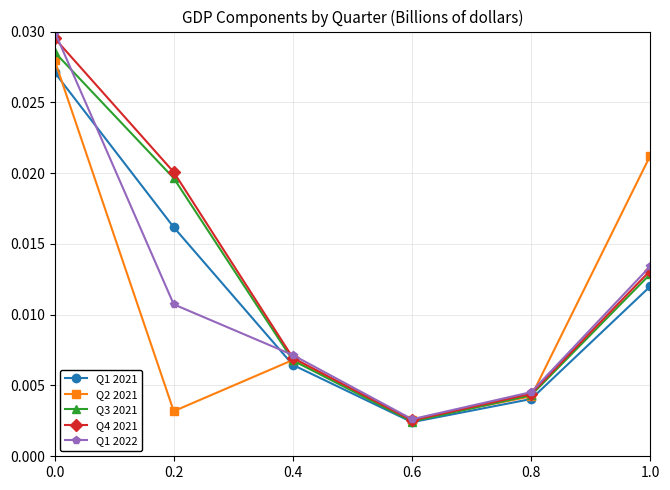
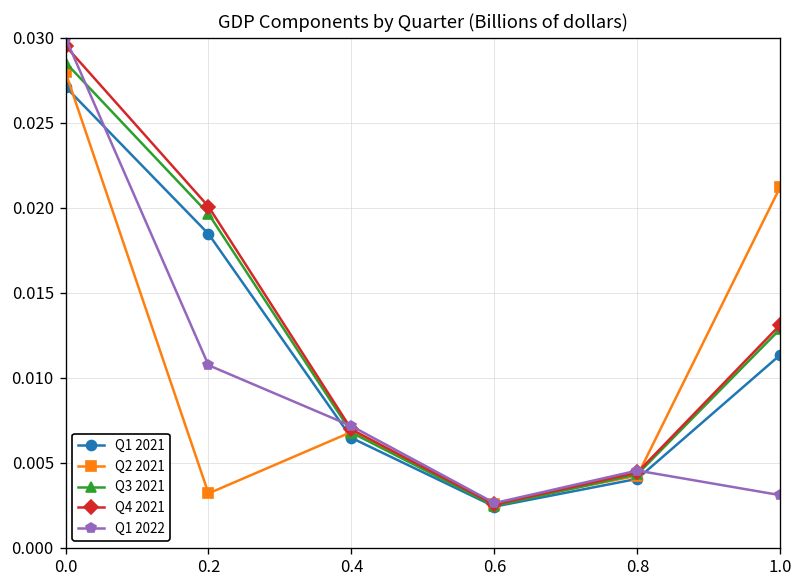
Q1 2021, 0.2: 0.0162 -> 0.0185
Q1 2021, 1.0: 0.0120 -> 0.0113
Q1 2022, 1.0: 0.0134 -> 0.0031
